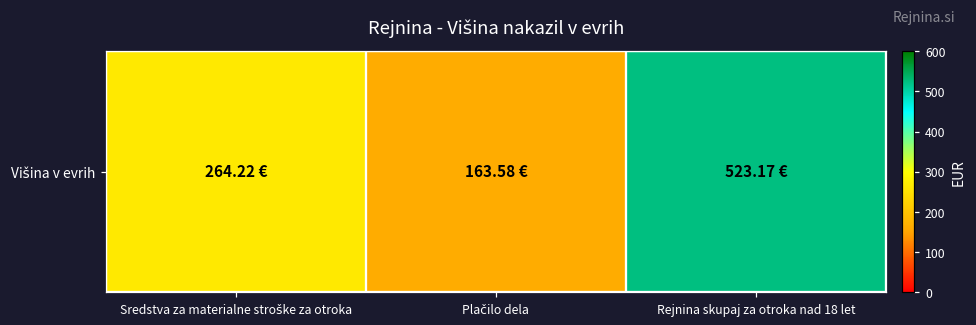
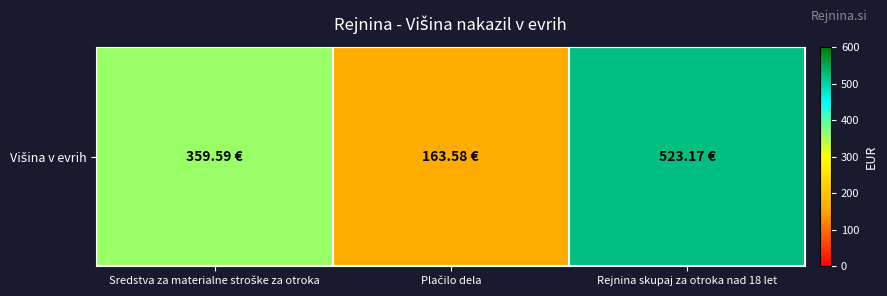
Višina v evrih, Sredstva za materialne stroške za otroka: 264.22 -> 359.59
